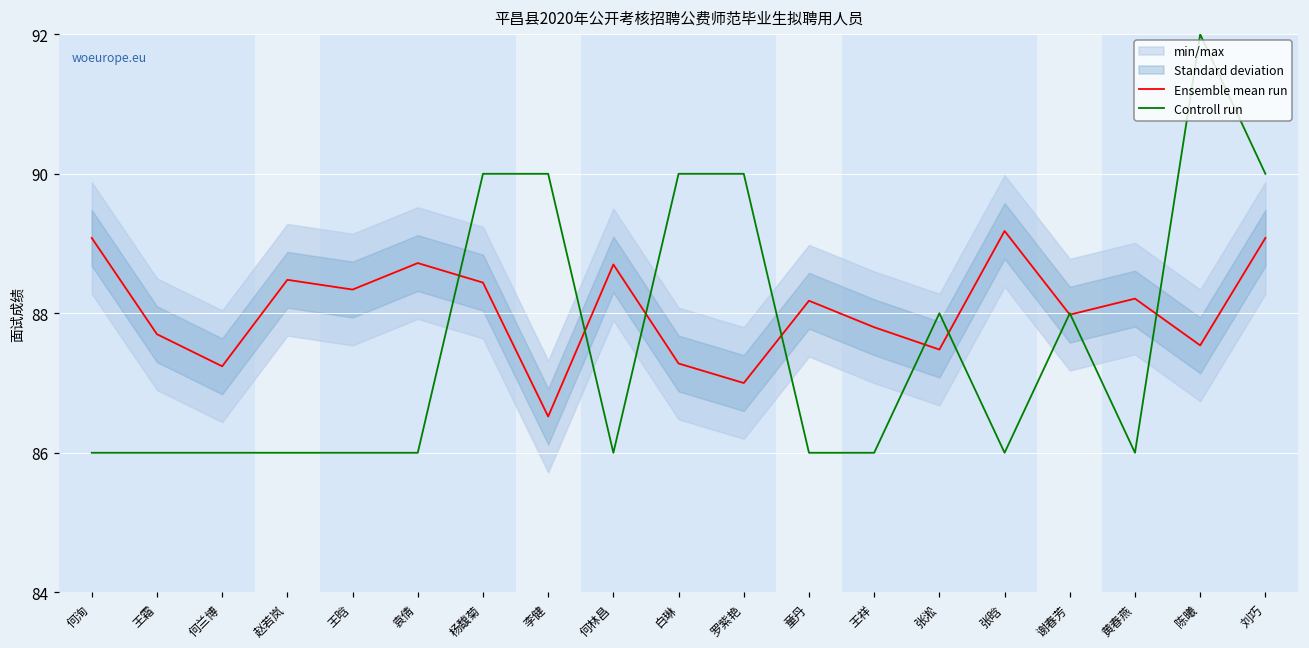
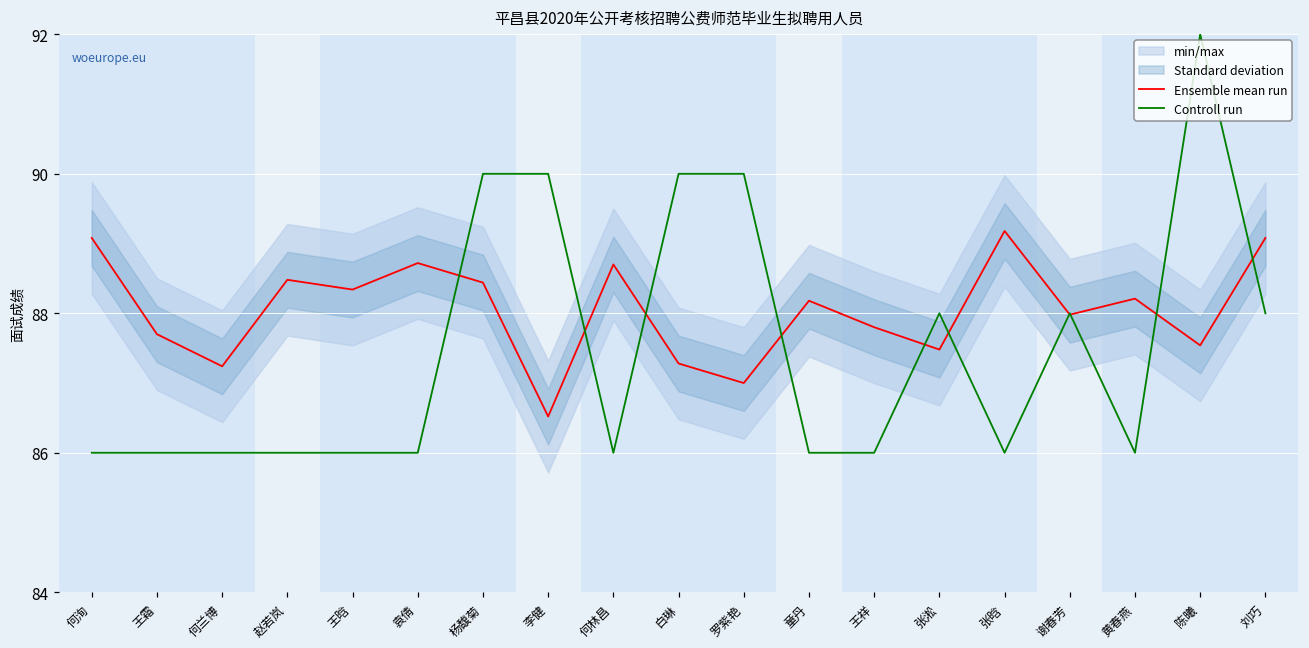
Controll run, 刘巧: 90.0 -> 88.0
